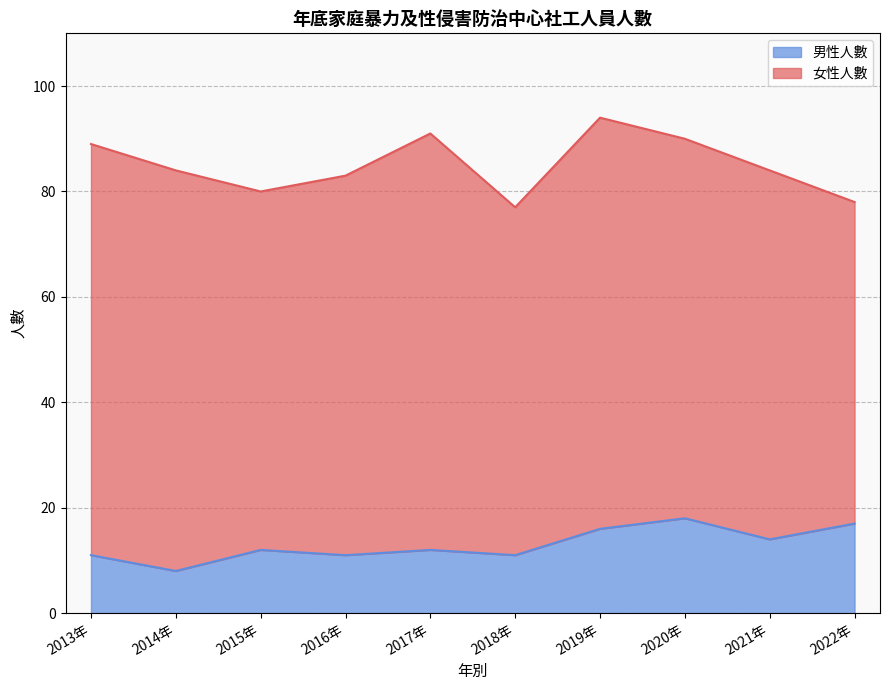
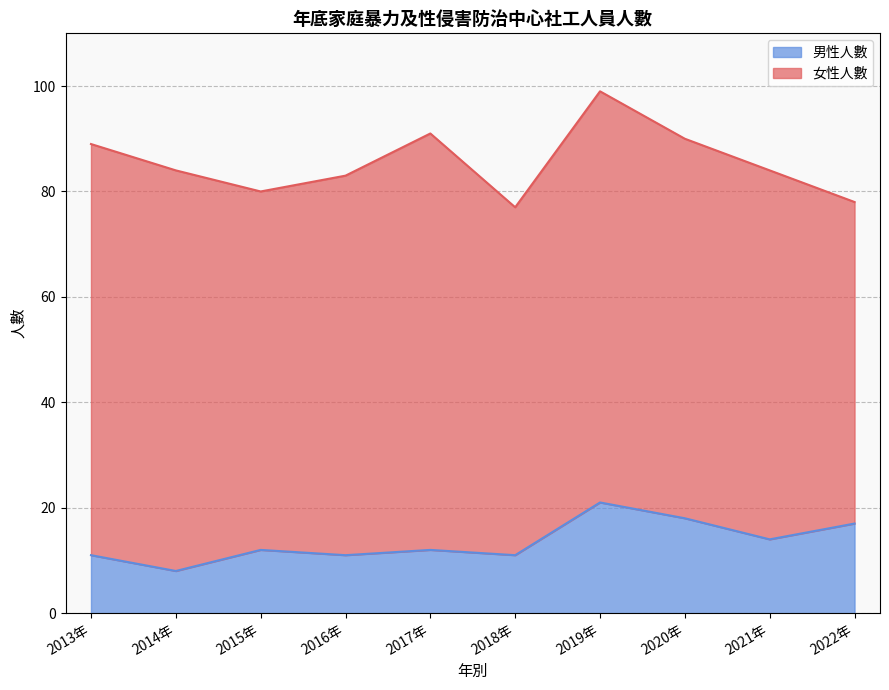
男性人數, 2019年: 16 -> 21
